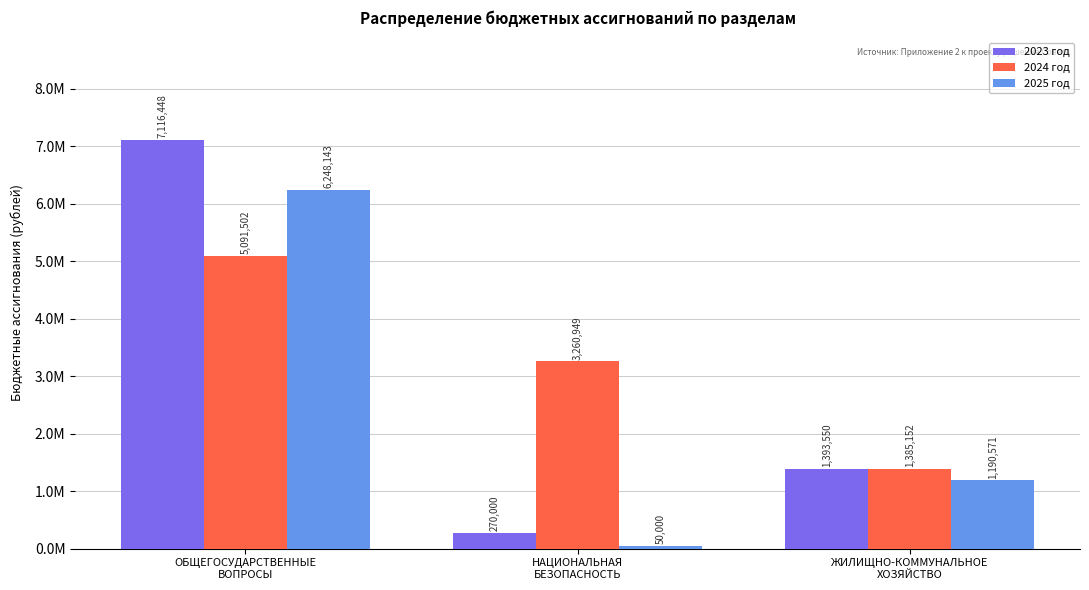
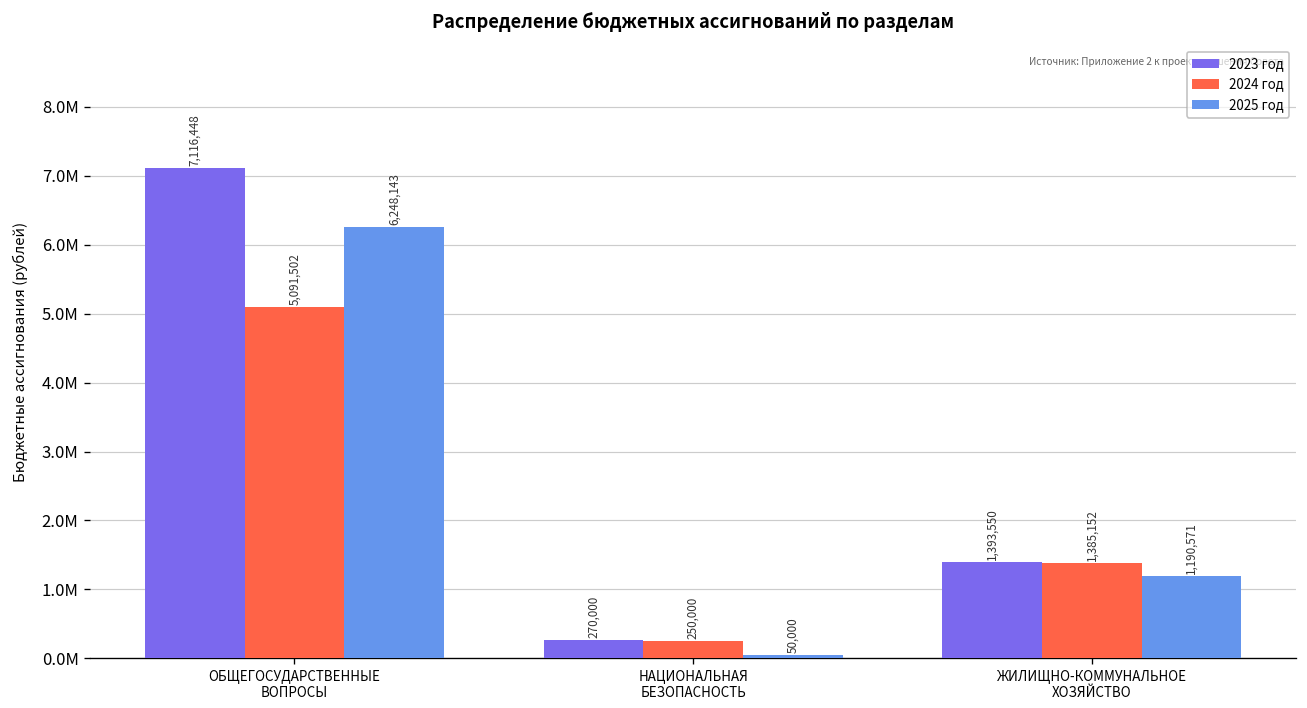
2024 год, НАЦИОНАЛЬНАЯ БЕЗОПАСНОСТЬ: 3,260,949 -> 250,000
